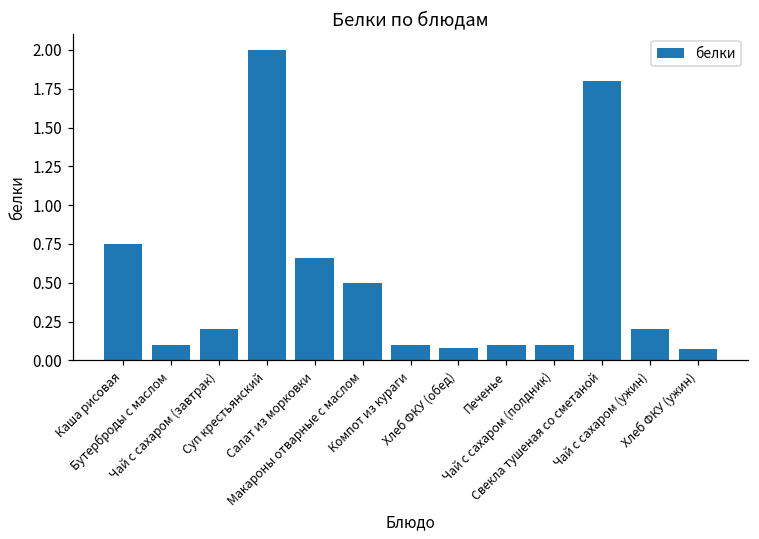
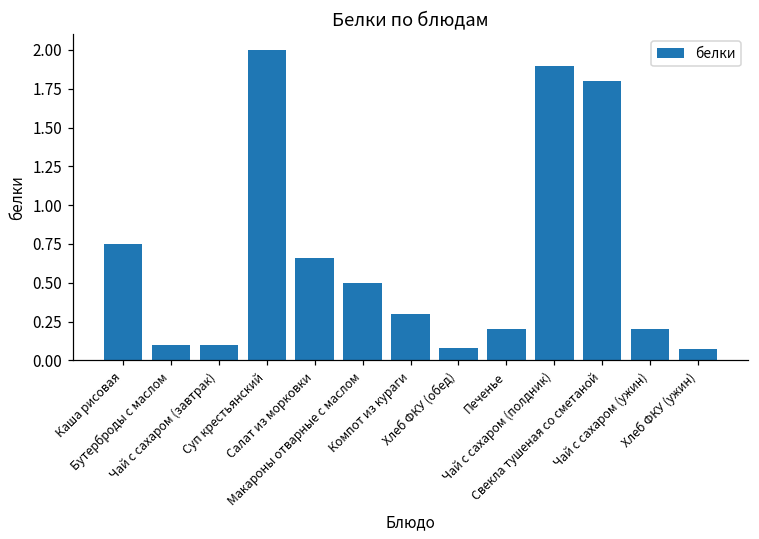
Чай с сахаром (завтрак): 0.2 -> 0.1
Компот из кураги: 0.1 -> 0.3
Печенье: 0.1 -> 0.2
Чай с сахаром (полдник): 0.1 -> 1.9
